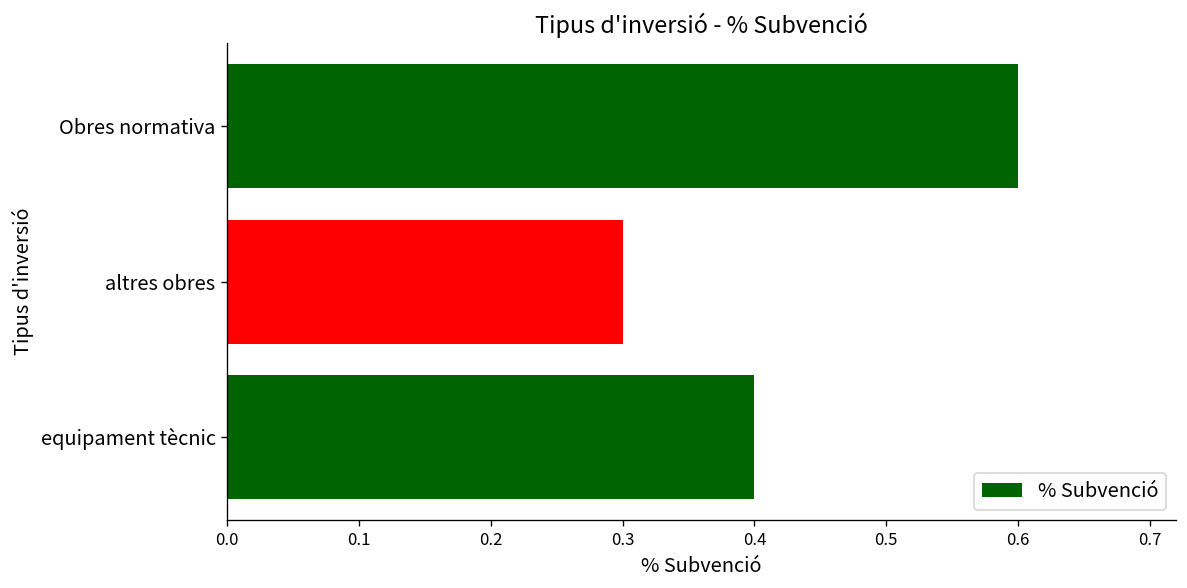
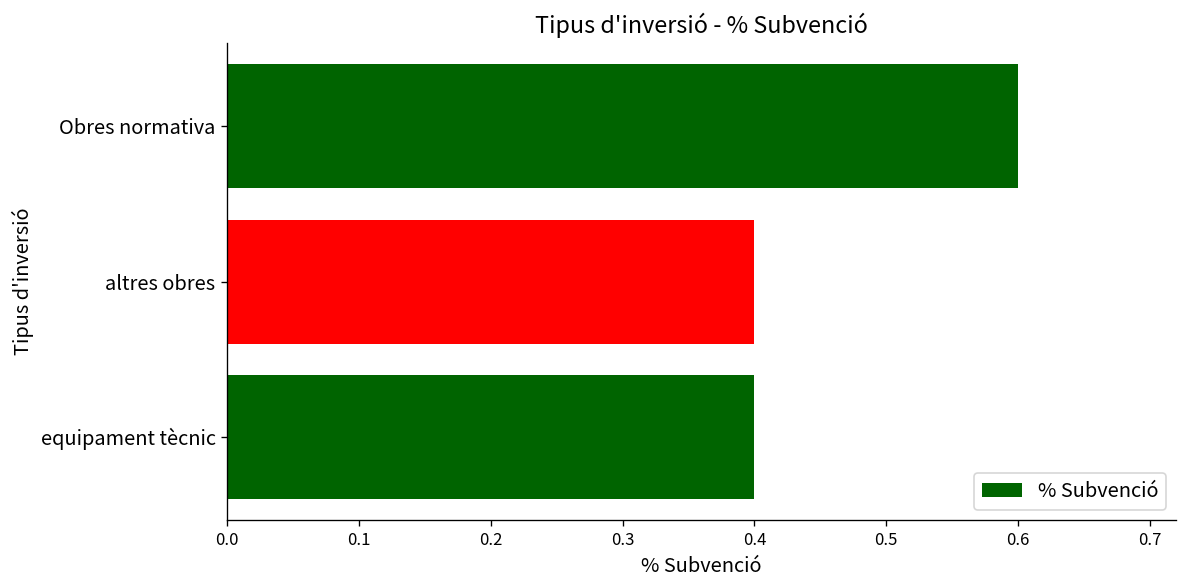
altres obres: 0.3 -> 0.4
